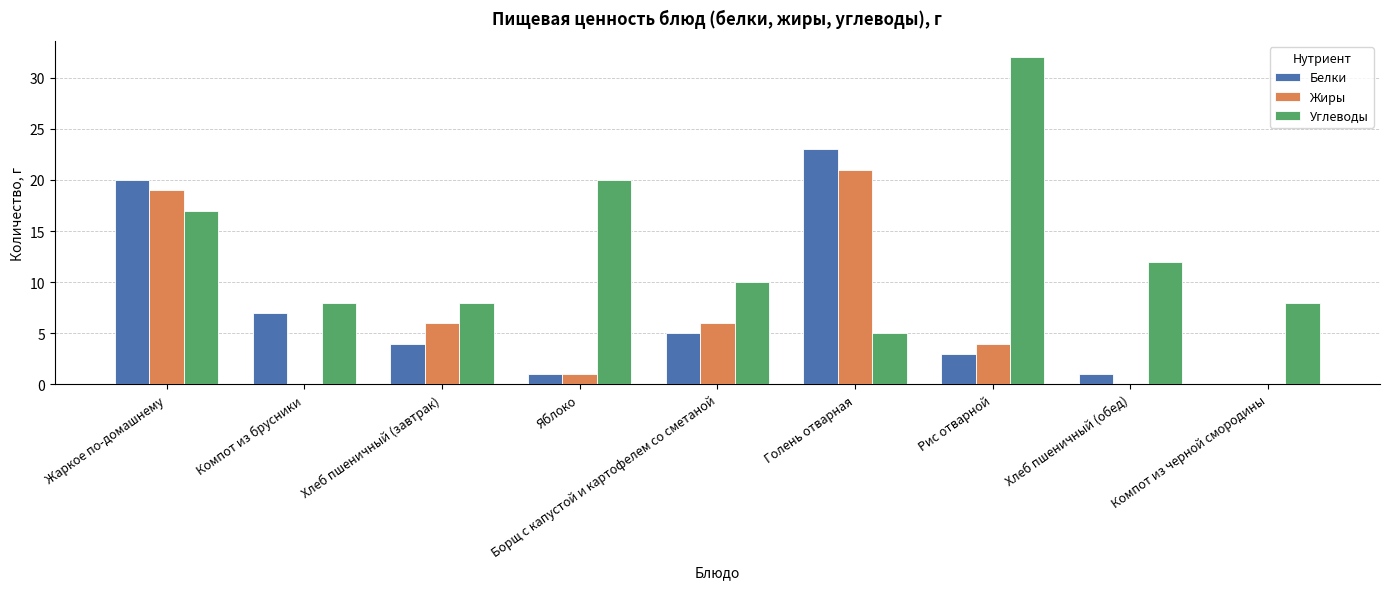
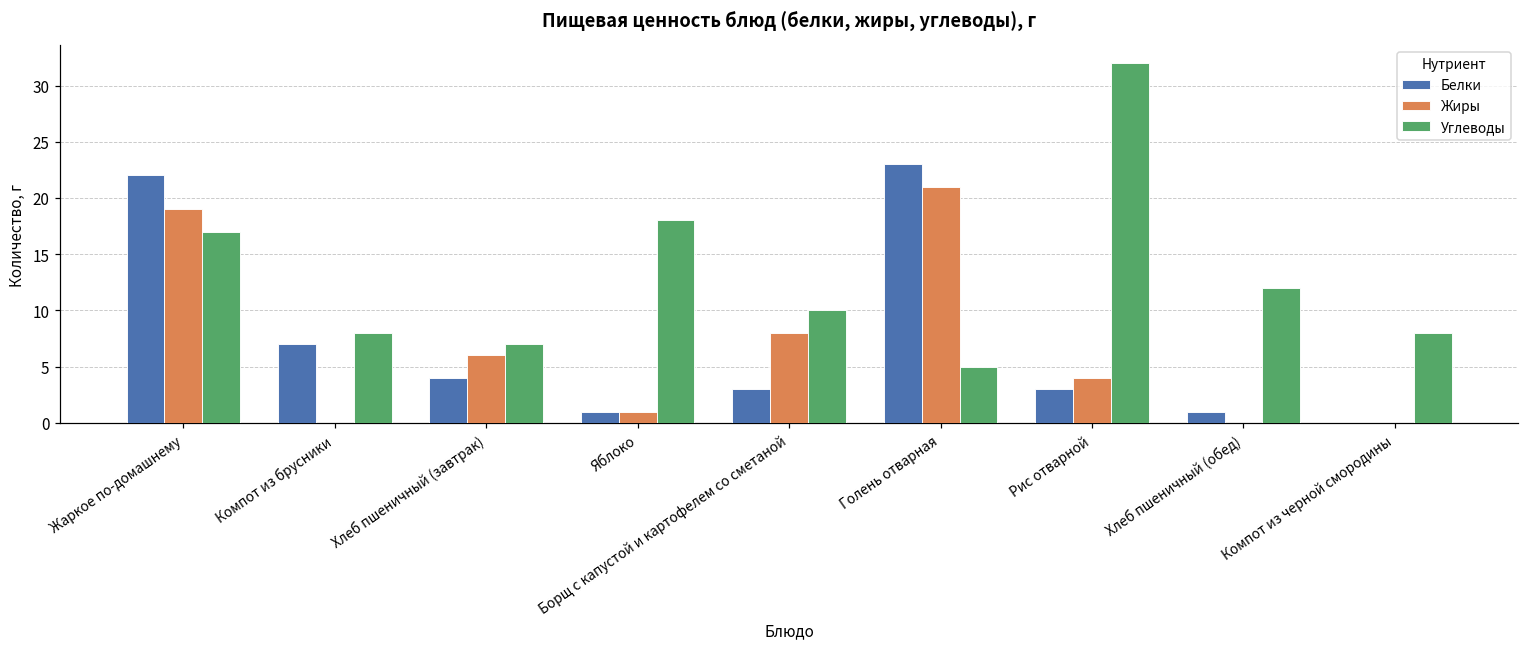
Белки, Жаркое по-домашнему: 20 -> 22
Углеводы, Хлеб пшеничный (завтрак): 8 -> 7
Углеводы, Яблоко: 20 -> 18
Белки, Борщ с капустой и картофелем со сметаной: 5 -> 3
Жиры, Борщ с капустой и картофелем со сметаной: 6 -> 8
